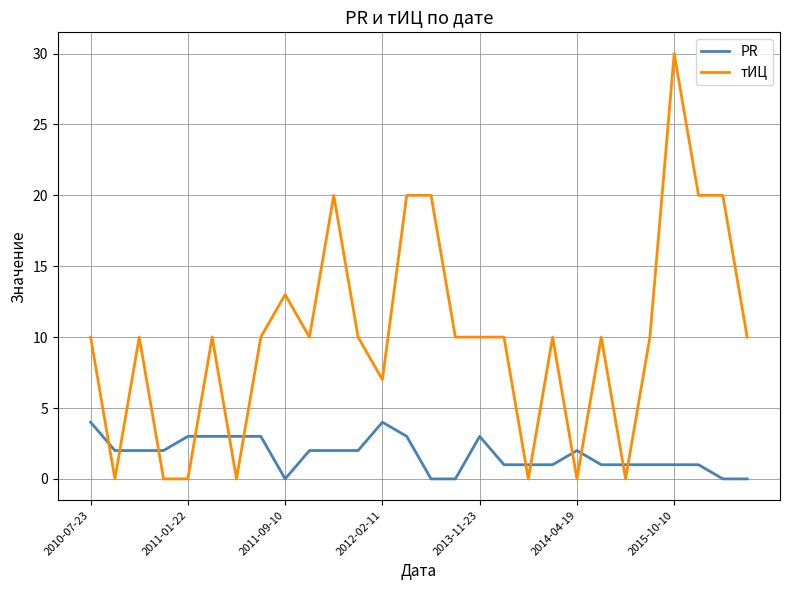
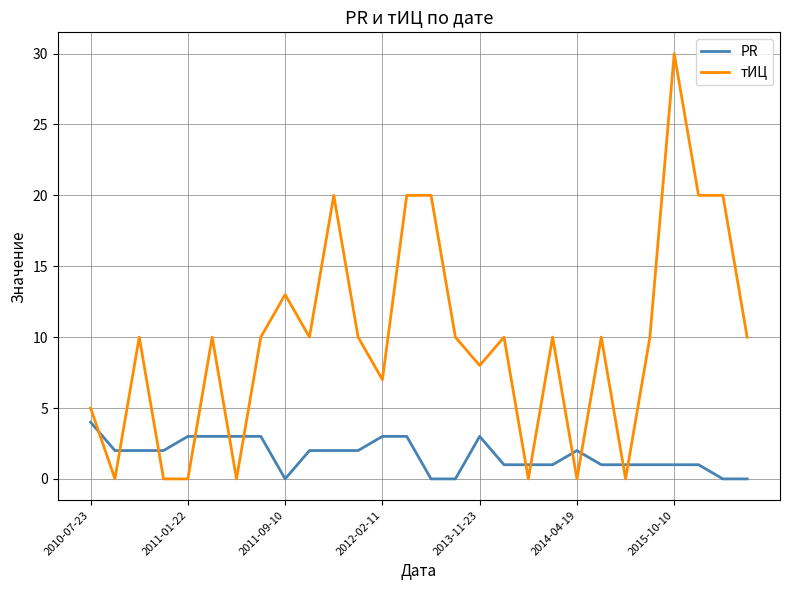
тИЦ, 2010-07-23: 10 -> 5
PR, 2012-02-11: 4 -> 3
тИЦ, 2013-11-23: 10 -> 8
